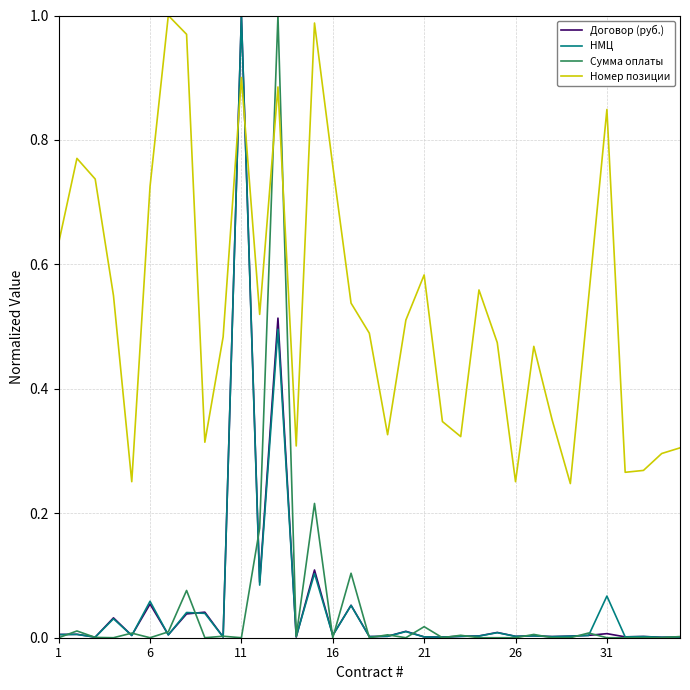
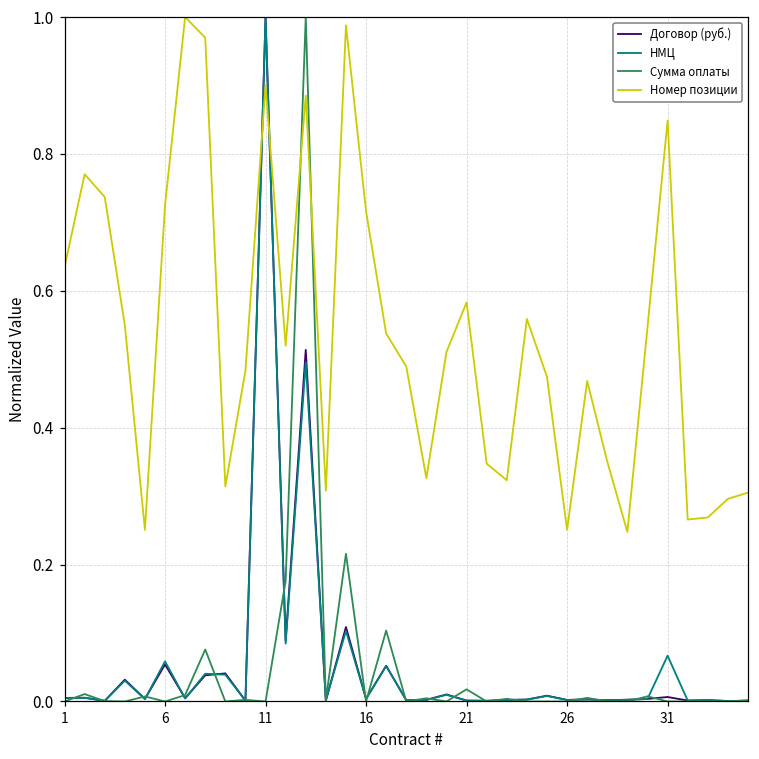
Номер позиции, 16: 0.76 -> 0.72
